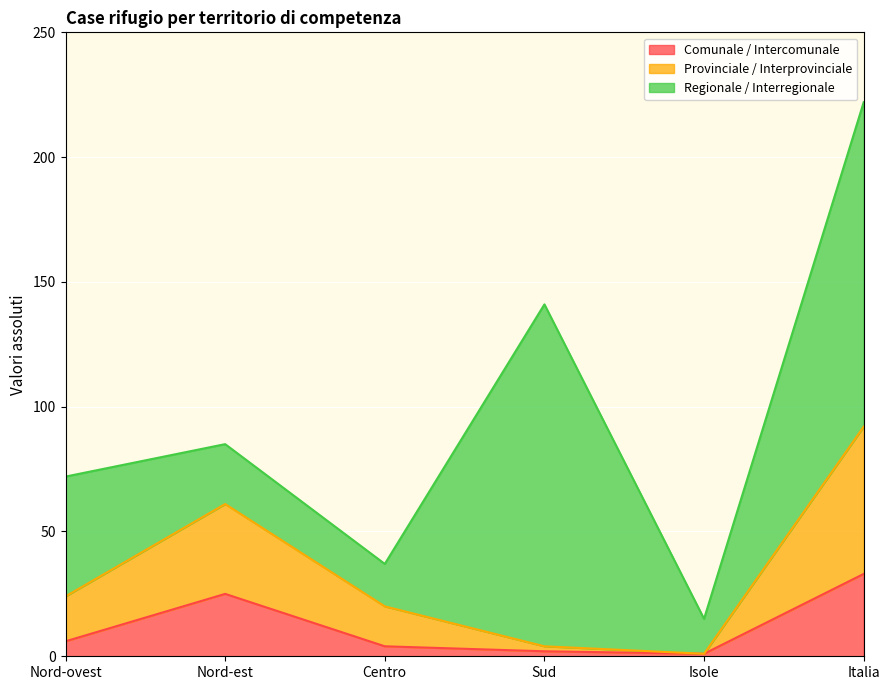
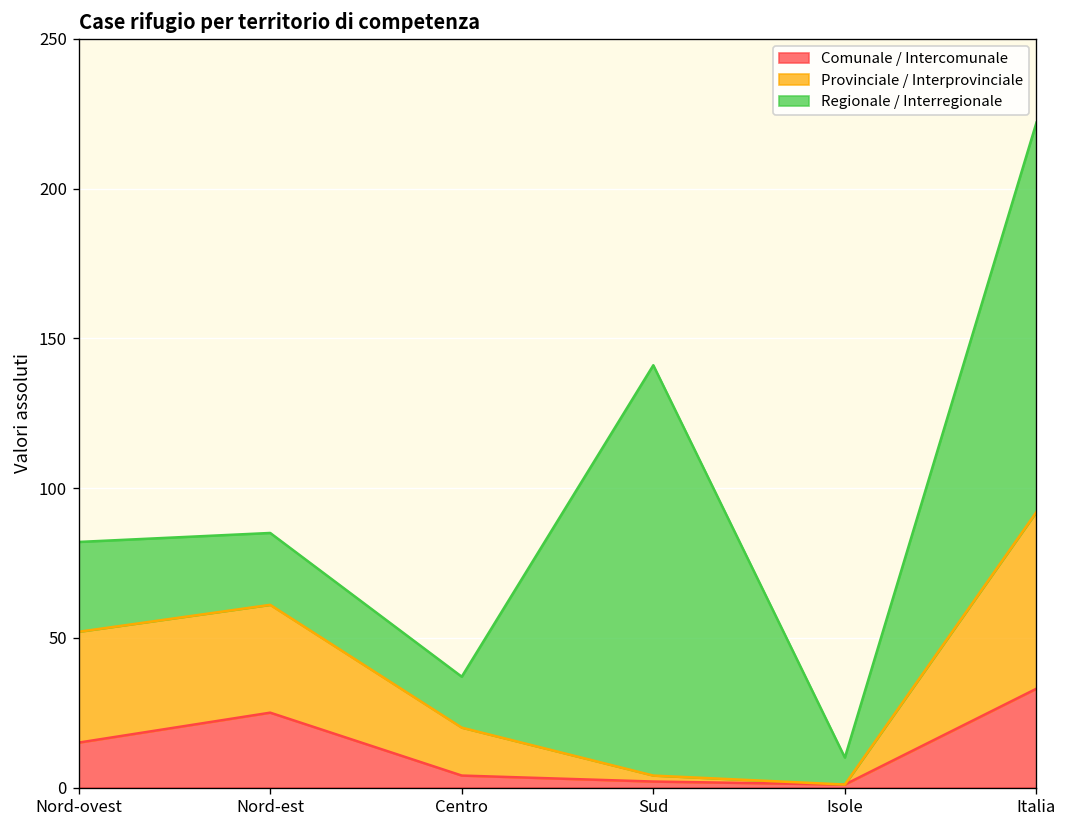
Comunale / Intercomunale, Nord-ovest: 6 -> 15
Provinciale / Interprovinciale, Nord-ovest: 18 -> 37
Regionale / Interregionale, Nord-ovest: 48 -> 30
Regionale / Interregionale, Isole: 14 -> 9
